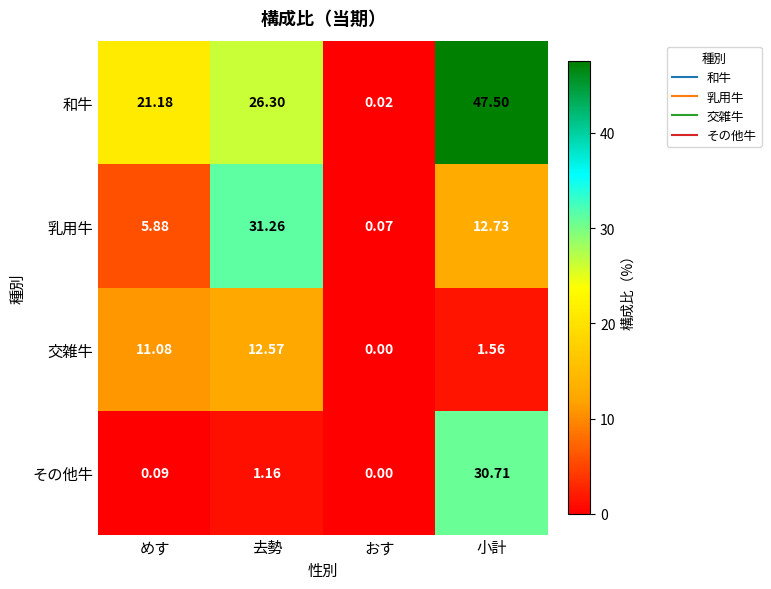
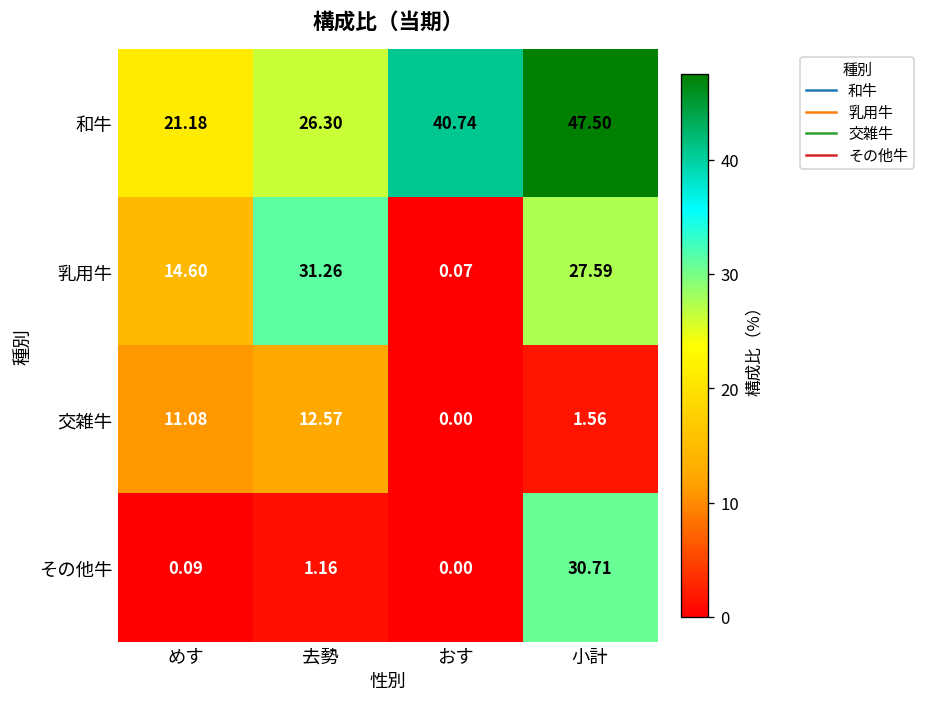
和牛, おす: 0.02 -> 40.74
乳用牛, めす: 5.88 -> 14.60
乳用牛, 小計: 12.73 -> 27.59
